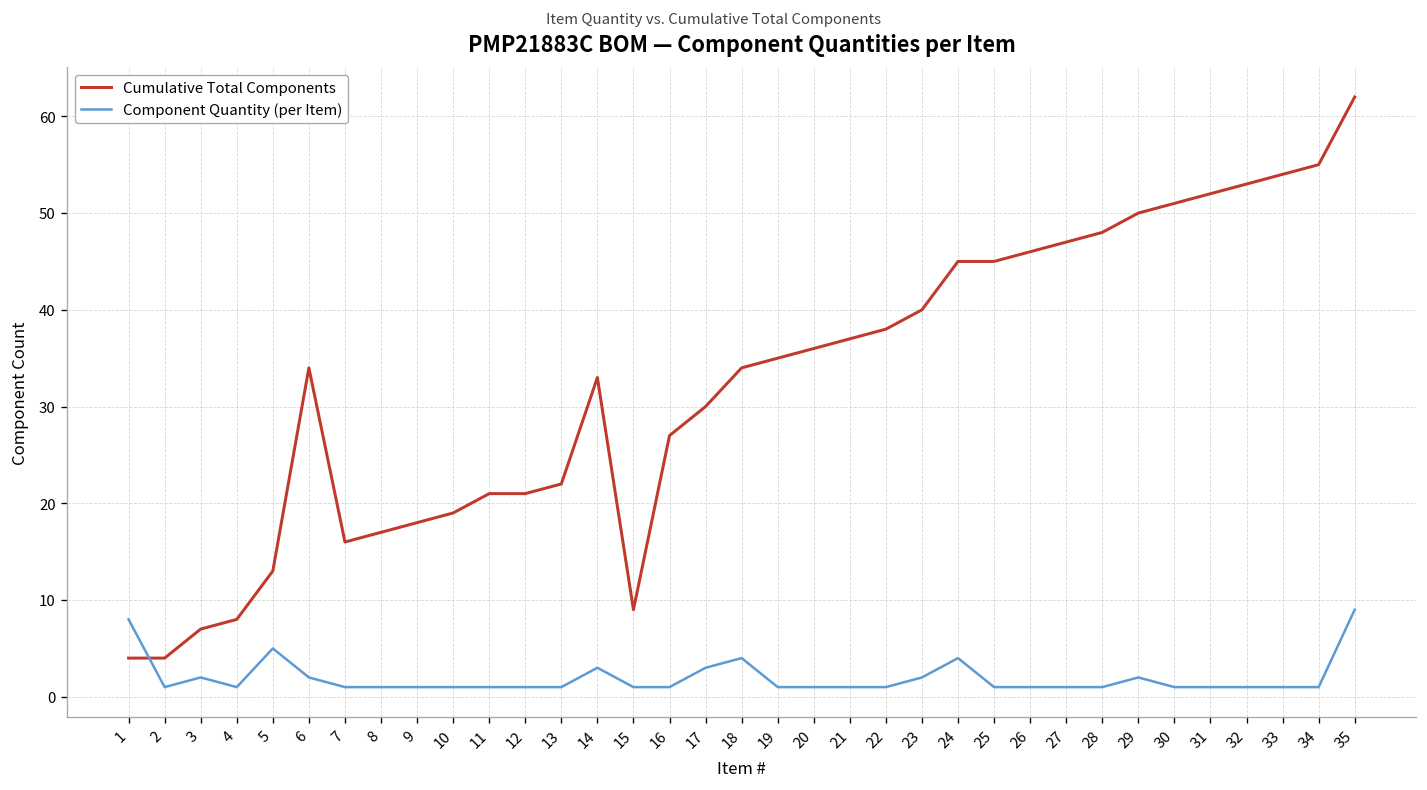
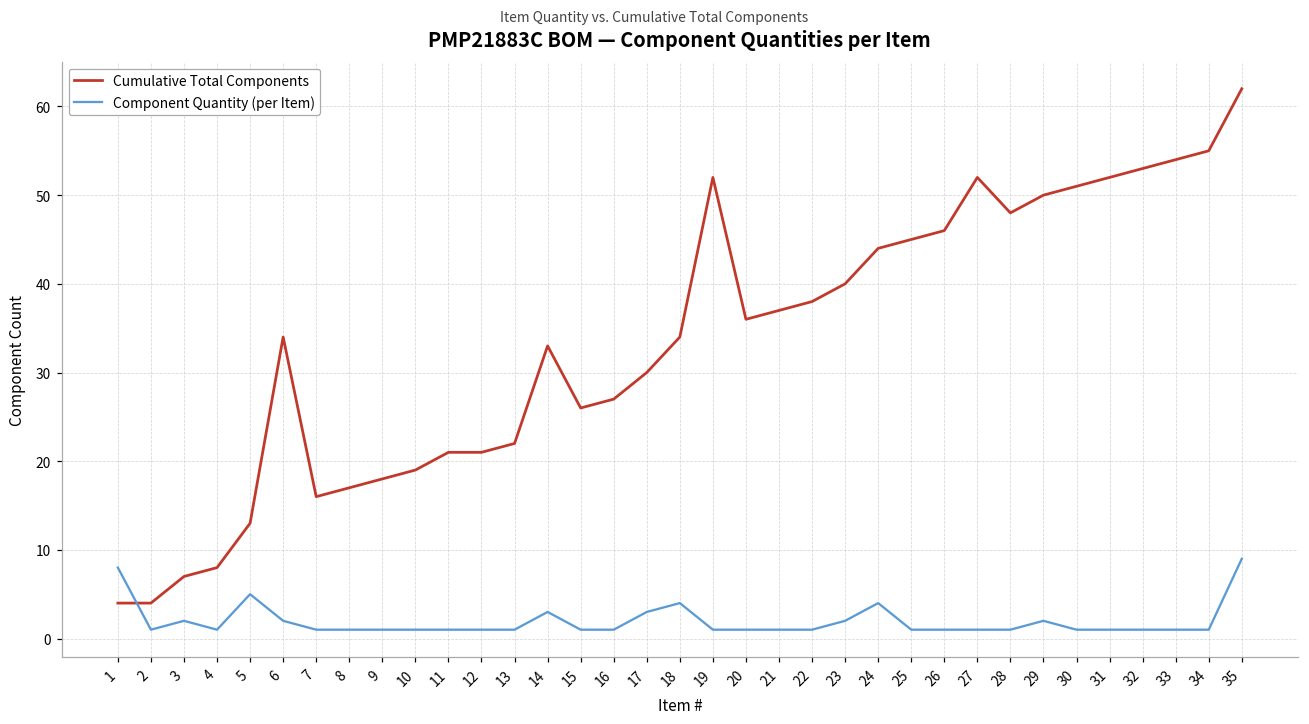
Cumulative Total Components, 15: 9 -> 26
Cumulative Total Components, 19: 35 -> 52
Cumulative Total Components, 24: 45 -> 44
Cumulative Total Components, 27: 47 -> 52
